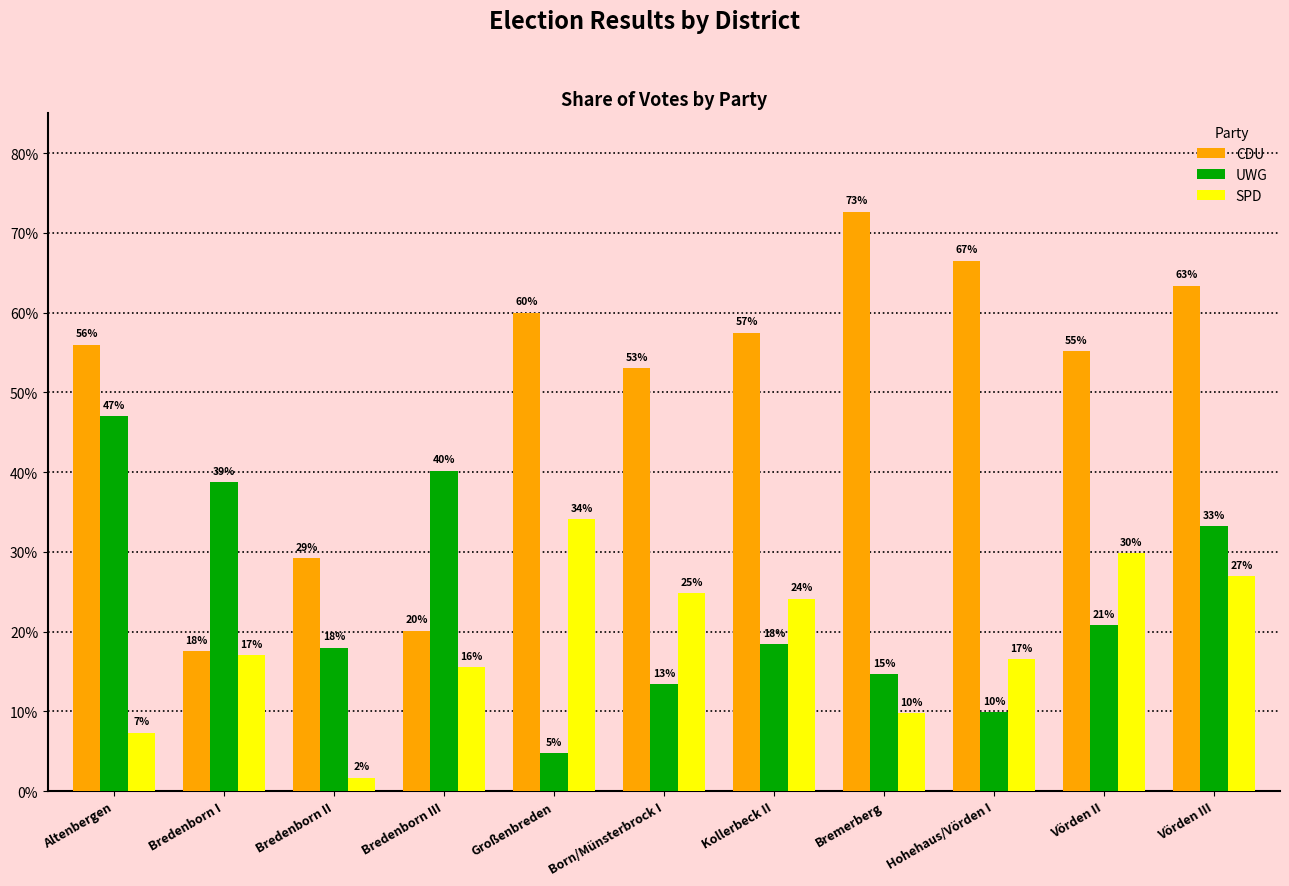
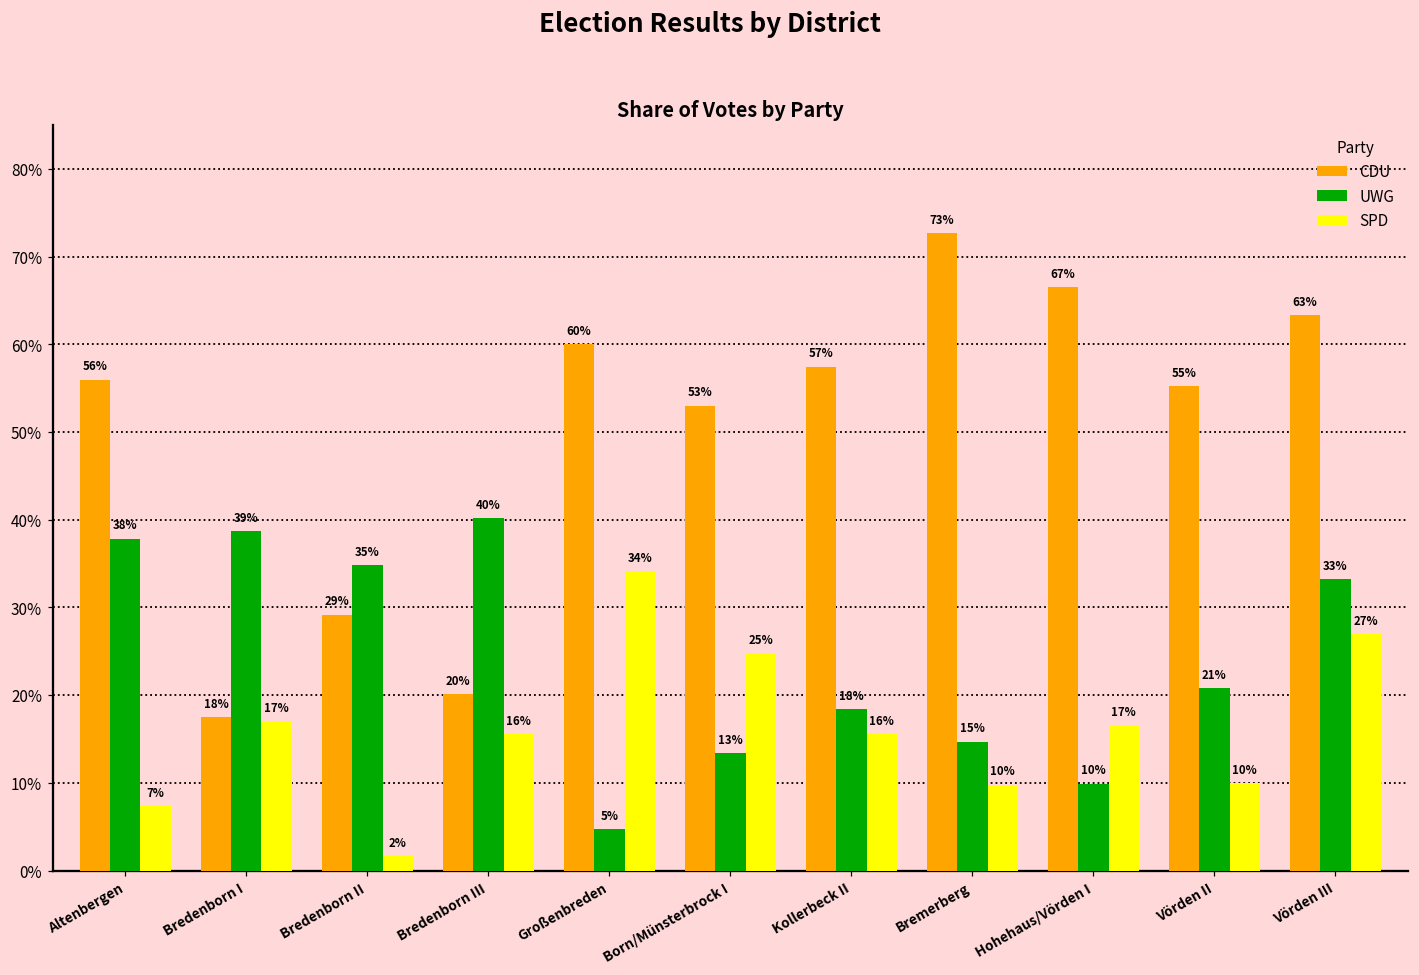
UWG, Altenbergen: 47% -> 38%
UWG, Bredenborn II: 18% -> 35%
SPD, Kollerbeck II: 24% -> 16%
SPD, Vörden II: 30% -> 10%
